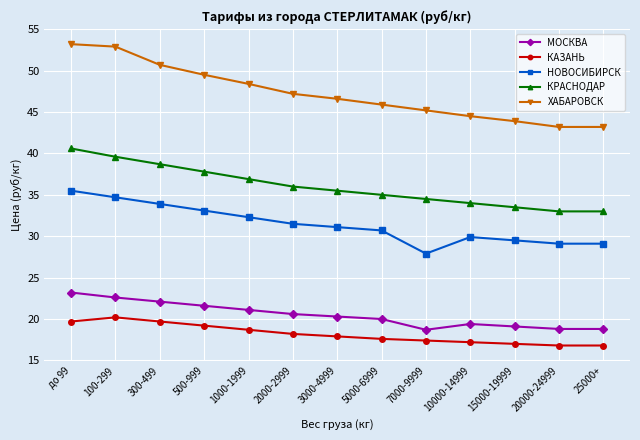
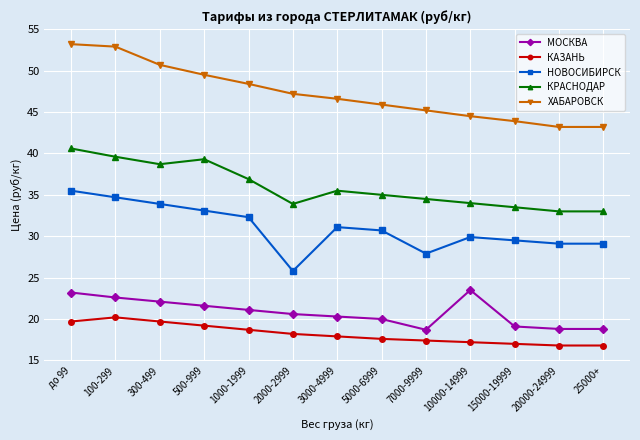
КРАСНОДАР, 500-999: 38 -> 39
НОВОСИБИРСК, 2000-2999: 32 -> 26
КРАСНОДАР, 2000-2999: 36 -> 34
МОСКВА, 10000-14999: 19 -> 24
